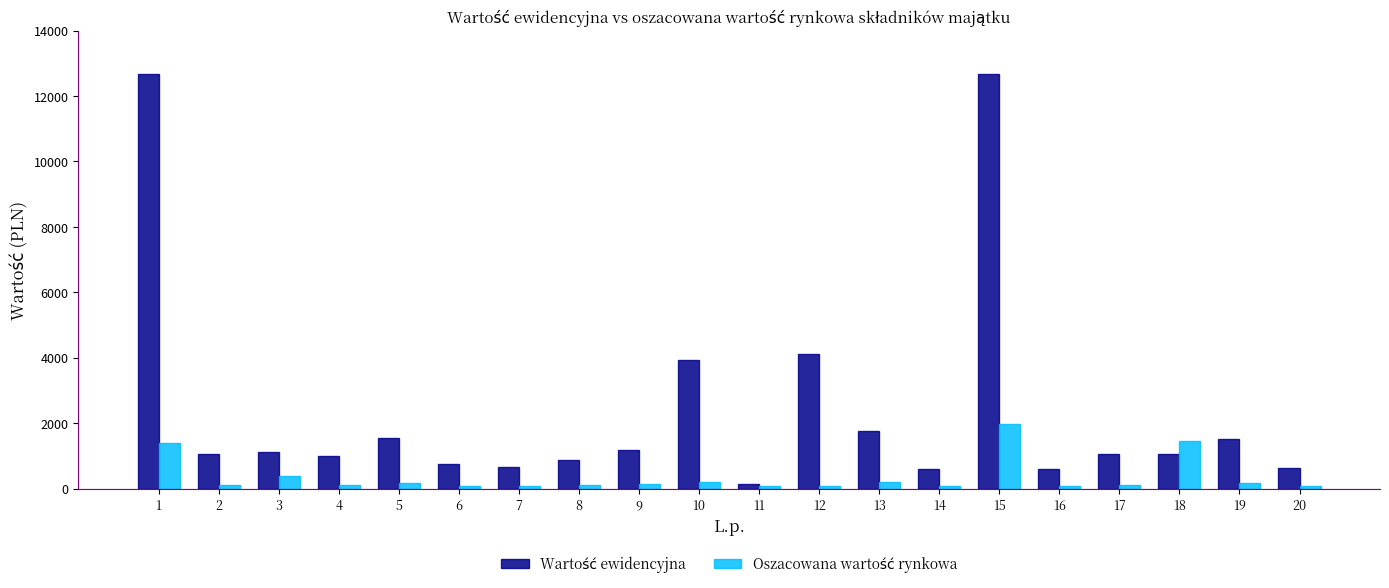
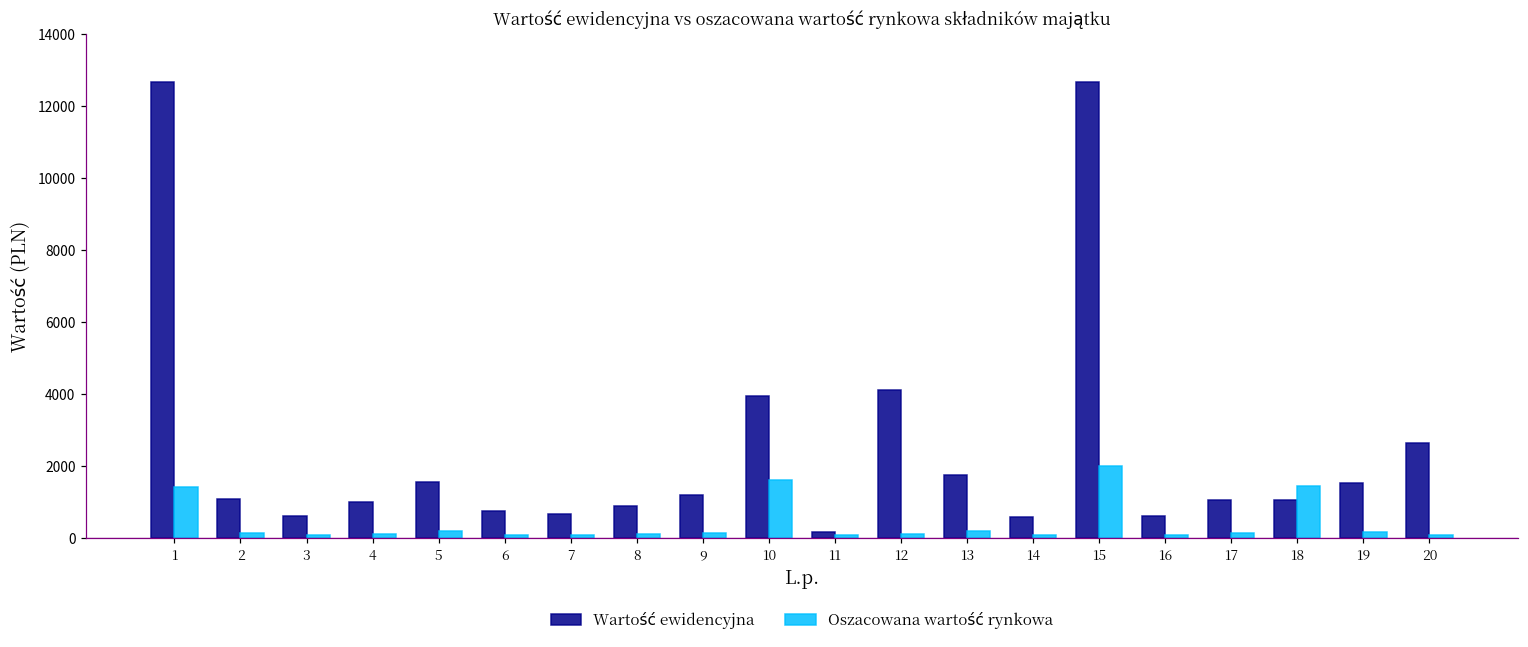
Wartość ewidencyjna, 3: 1100 -> 600
Oszacowana wartość rynkowa, 3: 400 -> 100
Oszacowana wartość rynkowa, 10: 200 -> 1600
Wartość ewidencyjna, 20: 600 -> 2600
